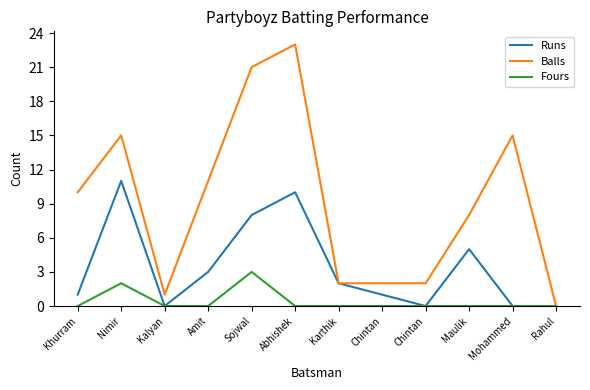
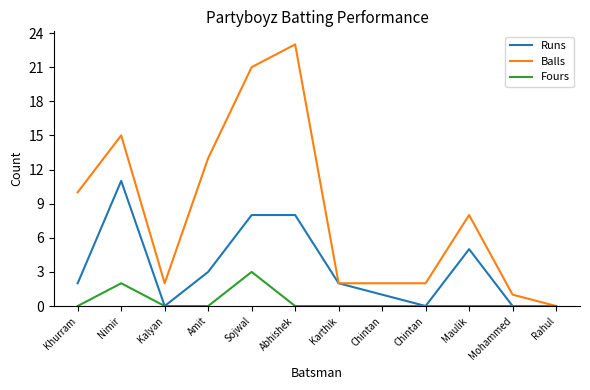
Runs, Khurram: 1 -> 2
Balls, Kalyan: 1 -> 2
Balls, Amit: 11 -> 13
Runs, Abhishek: 10 -> 8
Balls, Mohammed: 15 -> 1
